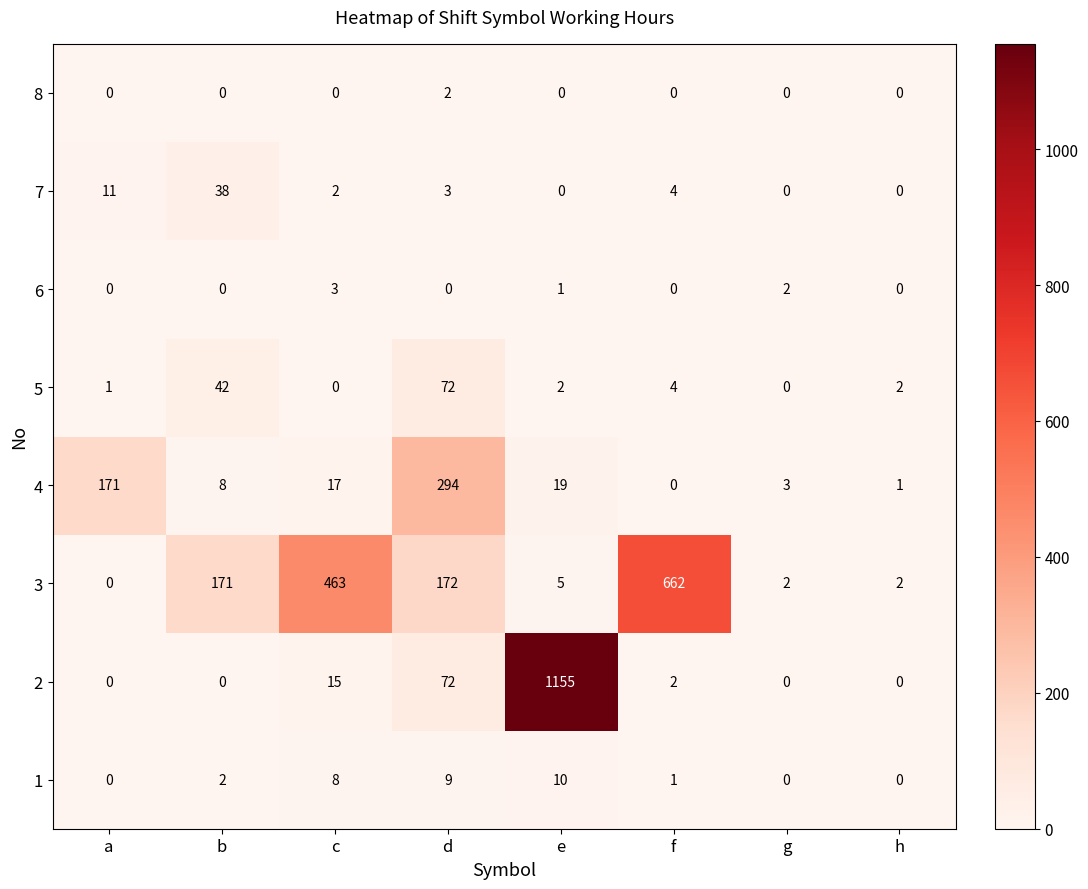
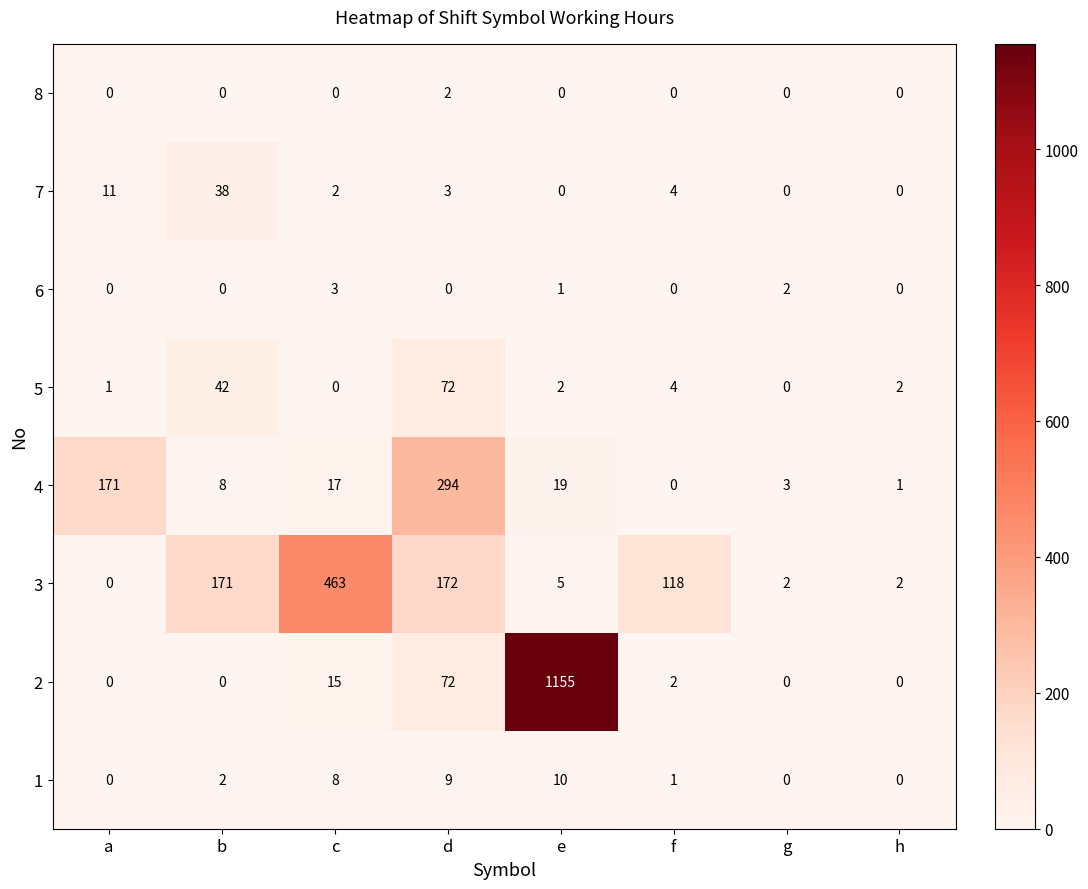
3, f: 662 -> 118
